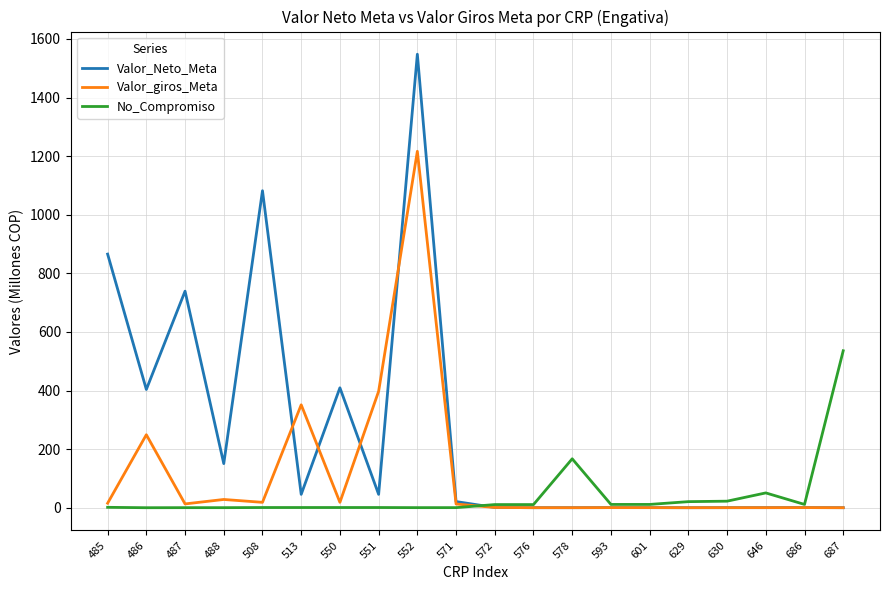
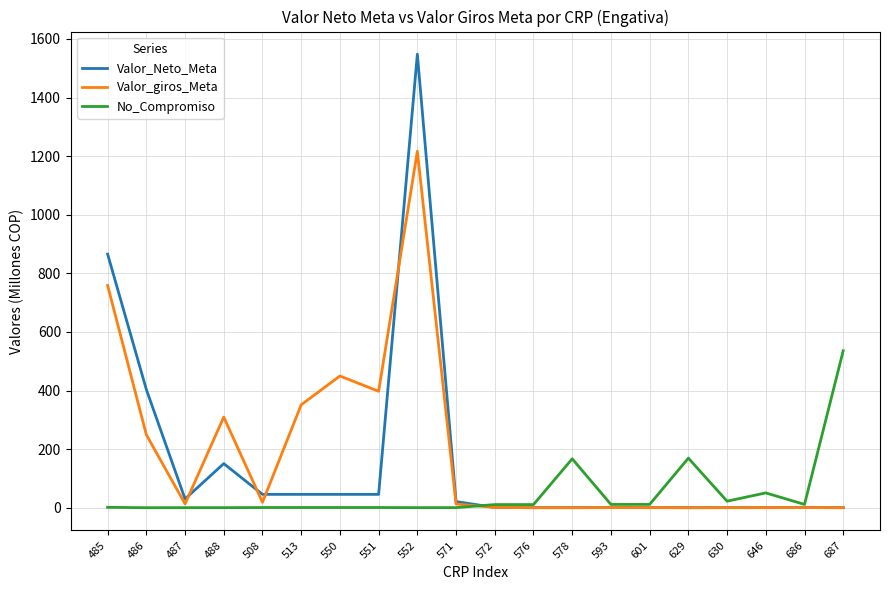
Valor_giros_Meta, 485: 20 -> 760
Valor_Neto_Meta, 487: 740 -> 30
Valor_giros_Meta, 488: 30 -> 310
Valor_Neto_Meta, 508: 1080 -> 50
Valor_Neto_Meta, 550: 410 -> 50
Valor_giros_Meta, 550: 20 -> 450
No_Compromiso, 629: 20 -> 170
